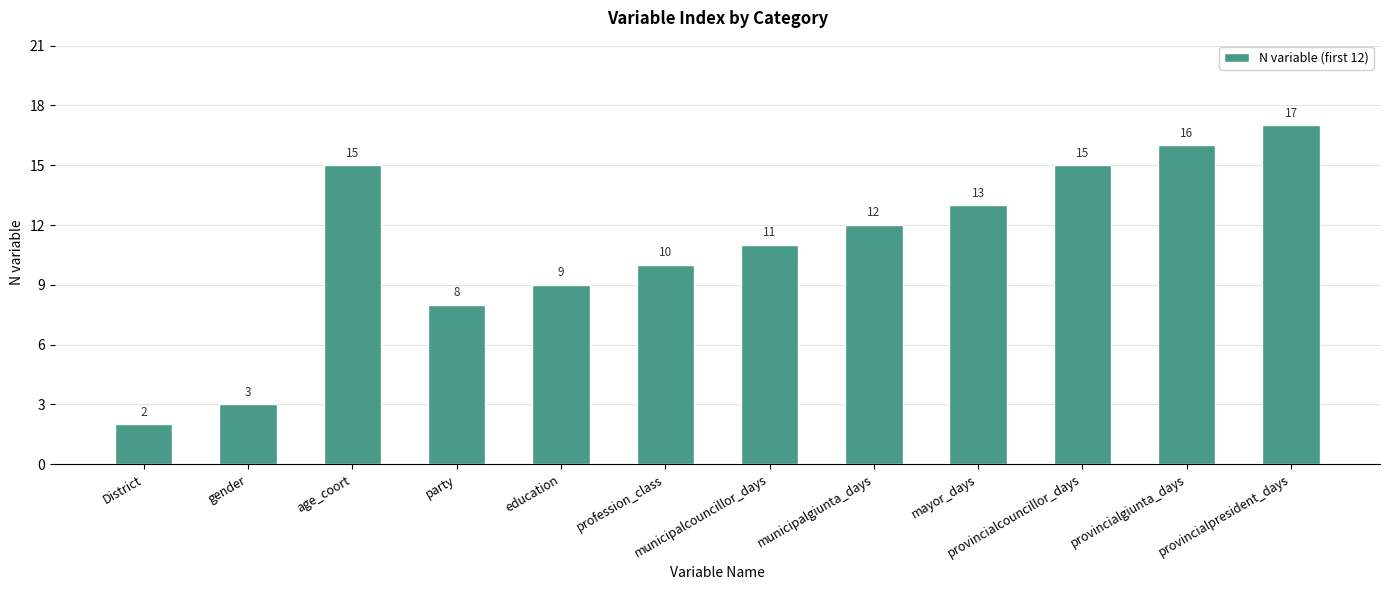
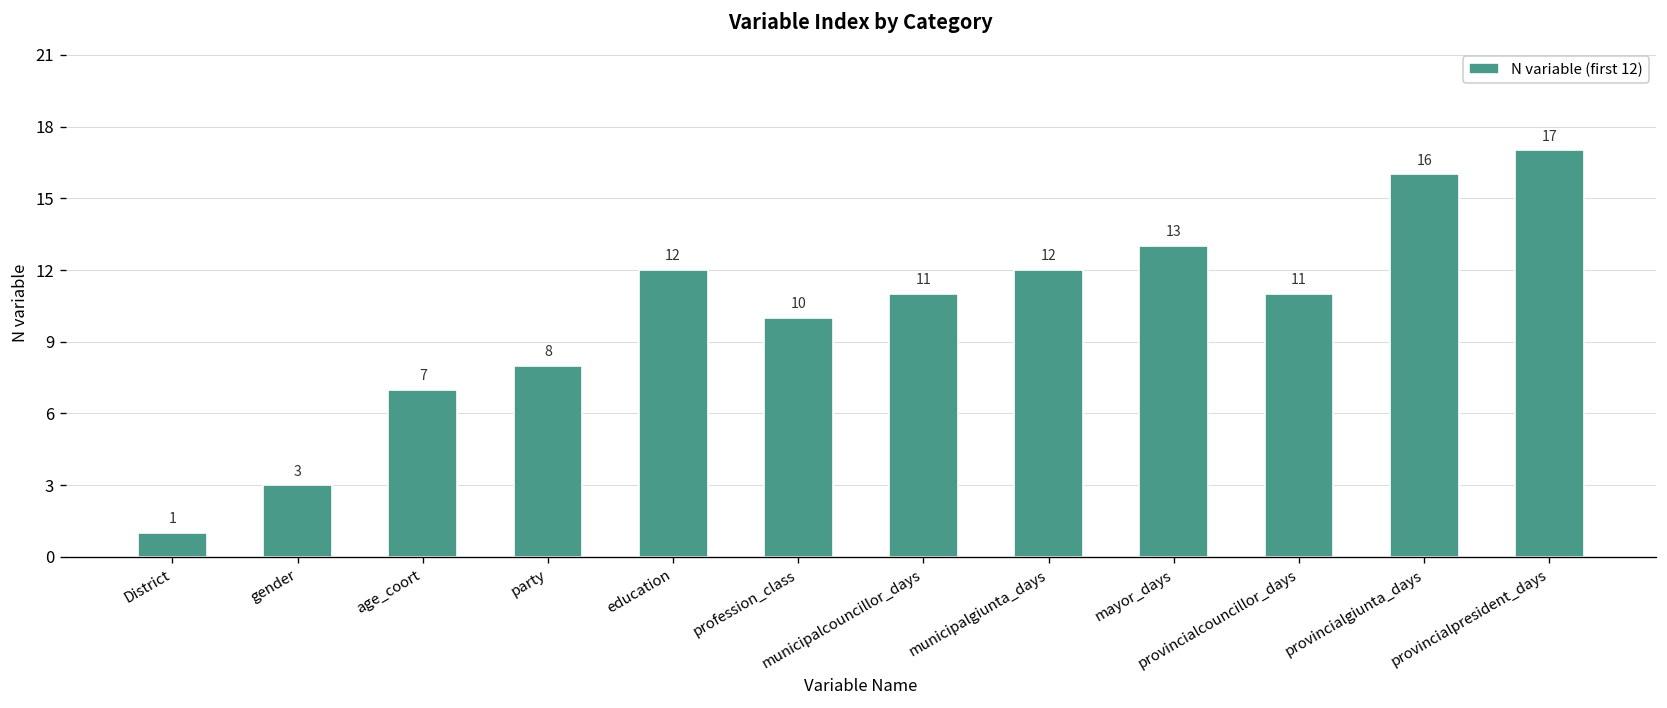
District: 2 -> 1
age_coort: 15 -> 7
education: 9 -> 12
provincialcouncillor_days: 15 -> 11
